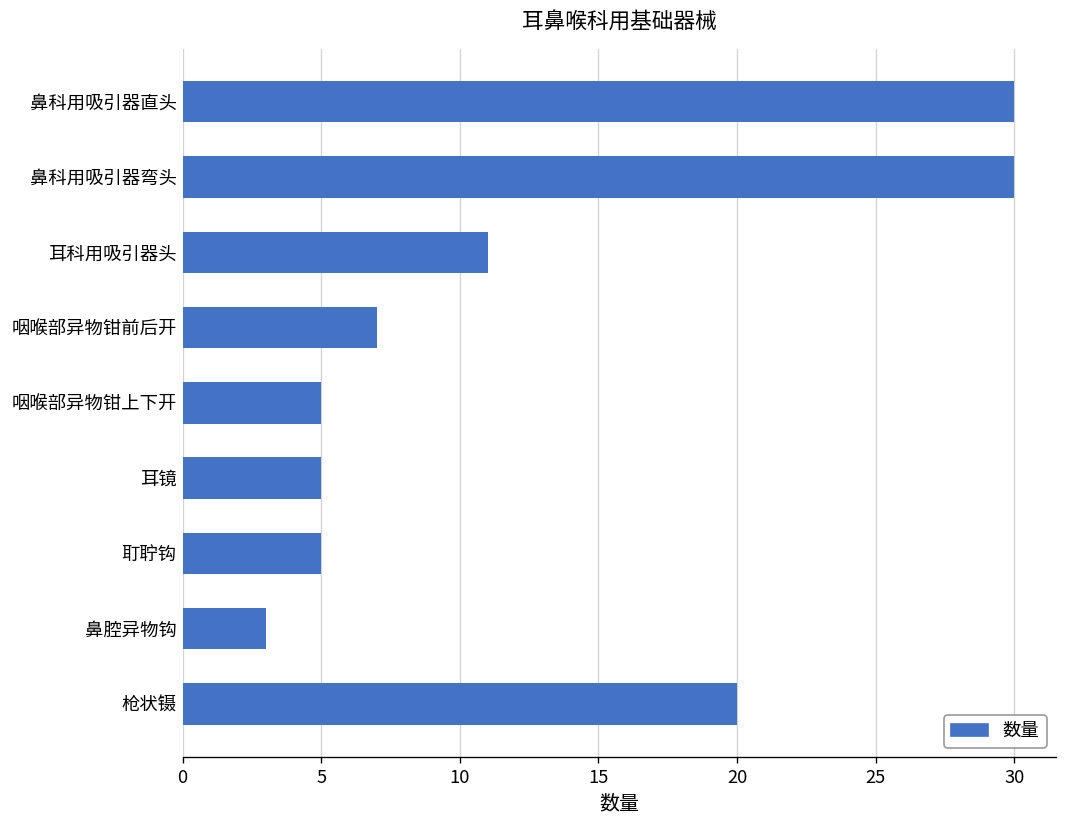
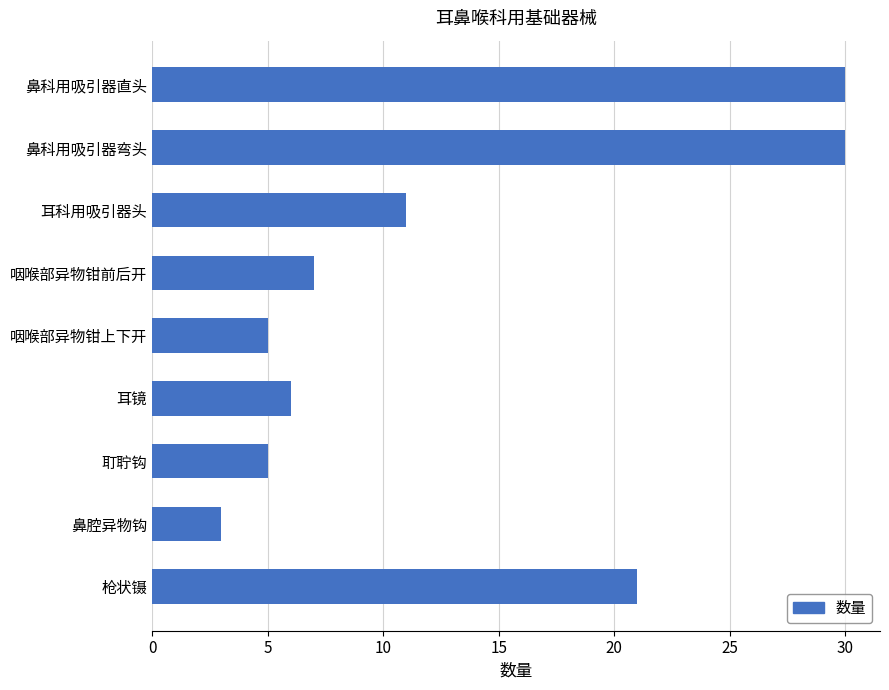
耳镜: 5 -> 6
枪状镊: 20 -> 21
